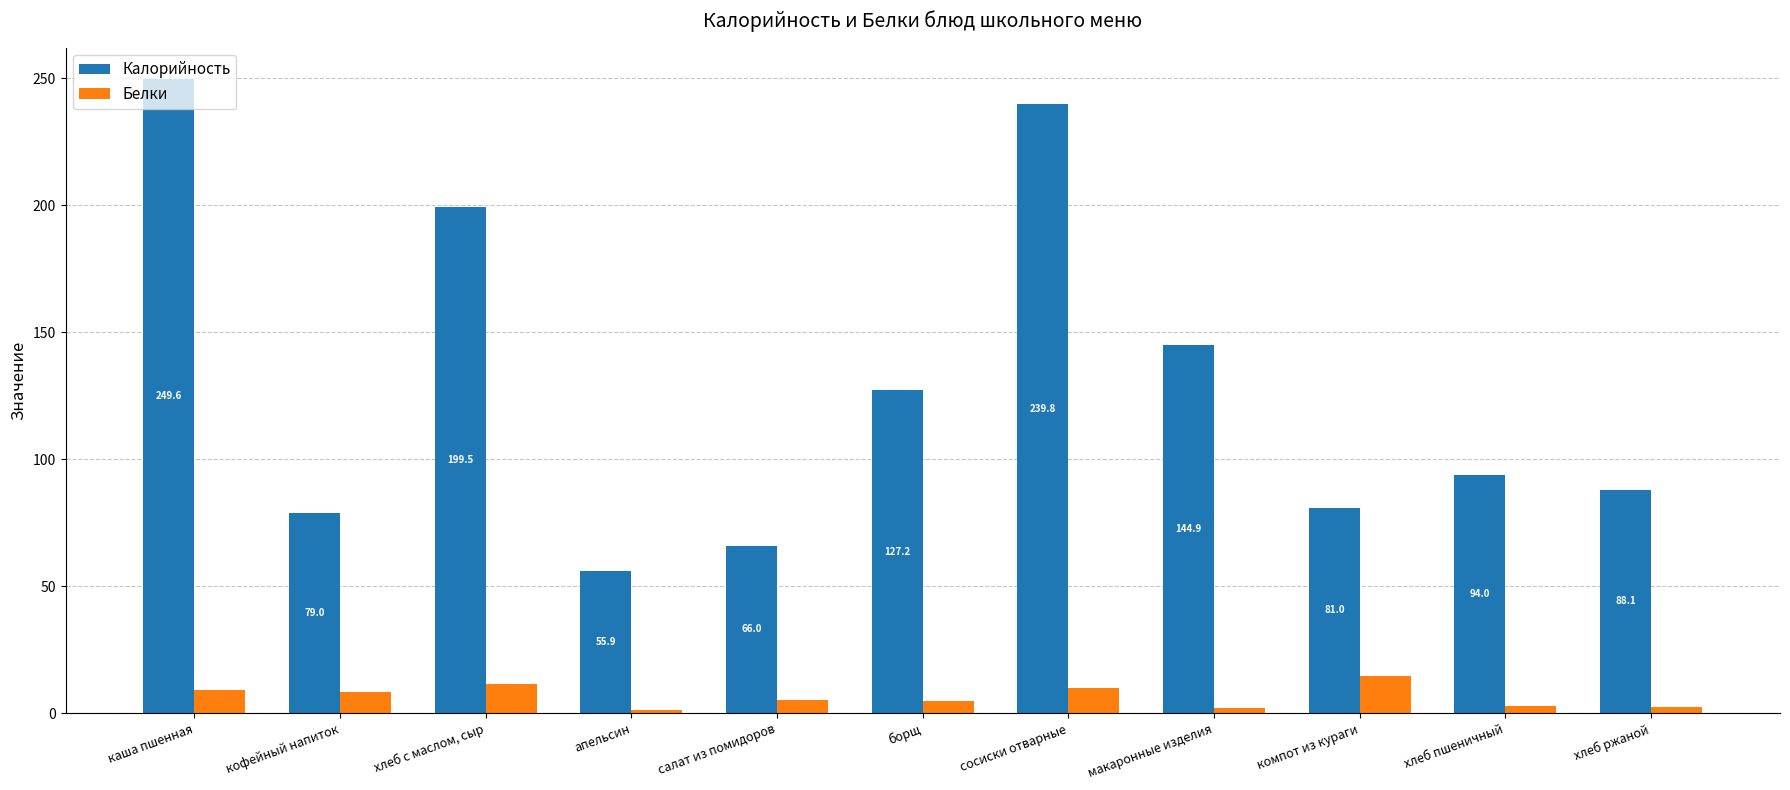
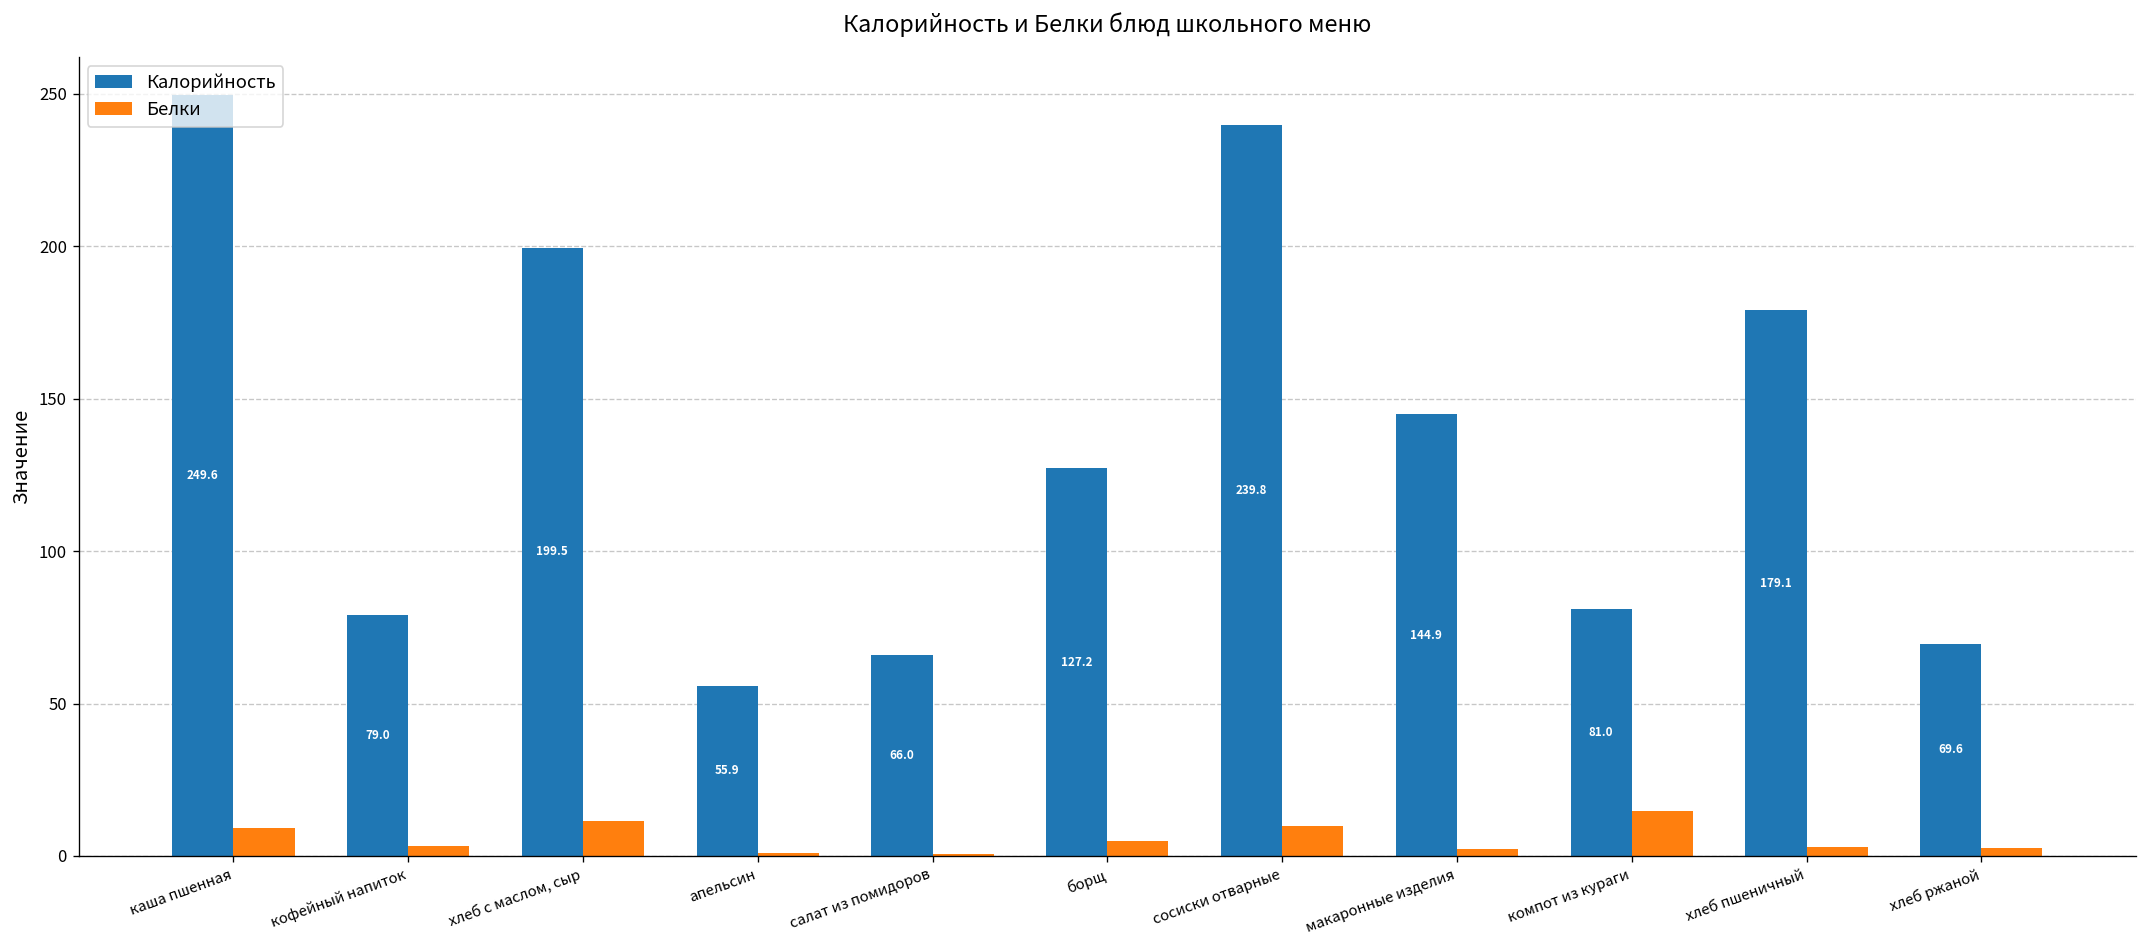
Белки, кофейный напиток: 8 -> 3
Белки, салат из помидоров: 5 -> 1
Калорийность, хлеб пшеничный: 94.0 -> 179.1
Калорийность, хлеб ржаной: 88.1 -> 69.6
